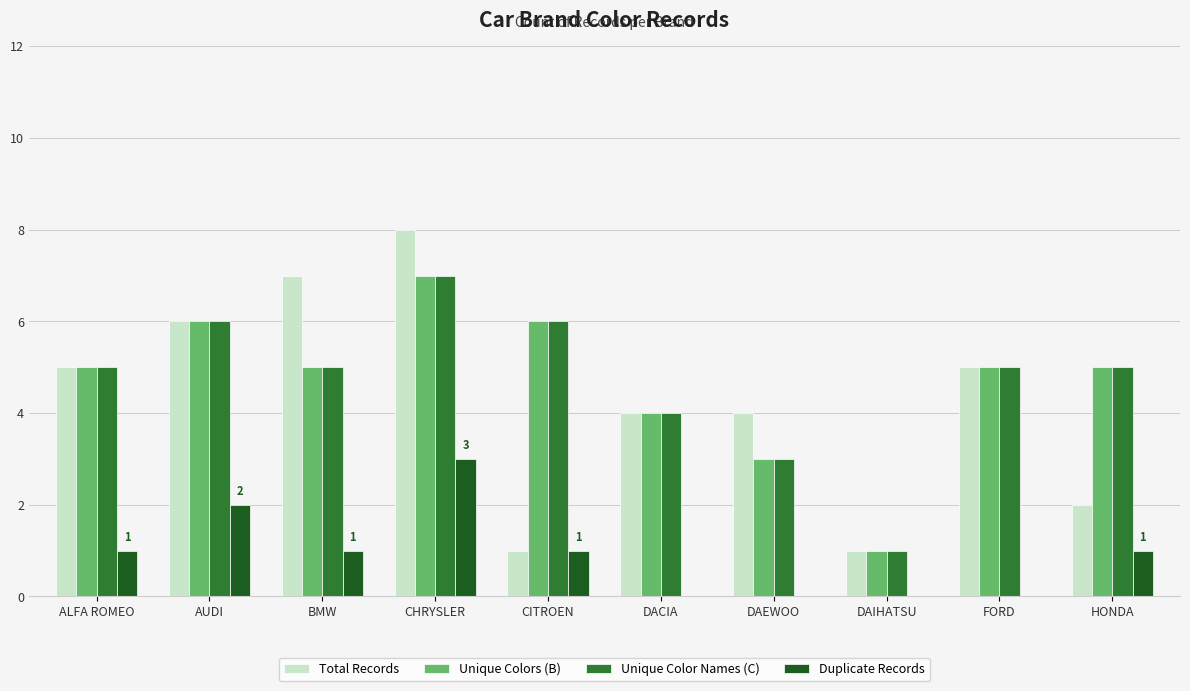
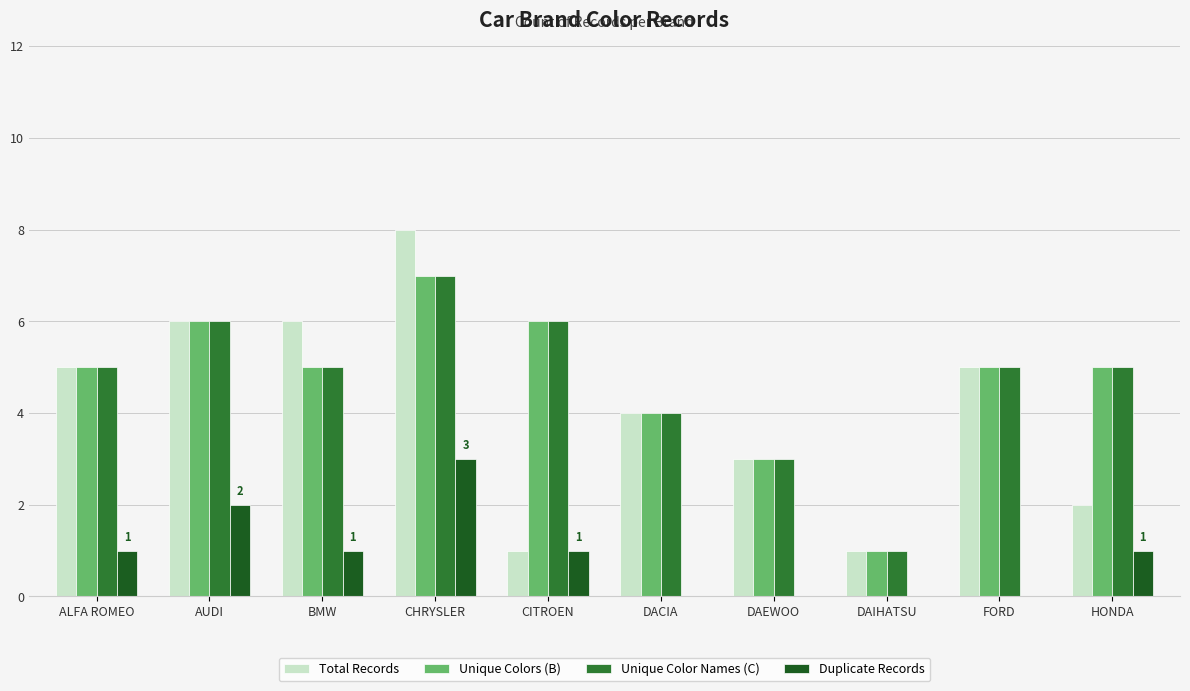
Total Records, BMW: 7 -> 6
Total Records, DAEWOO: 4 -> 3
